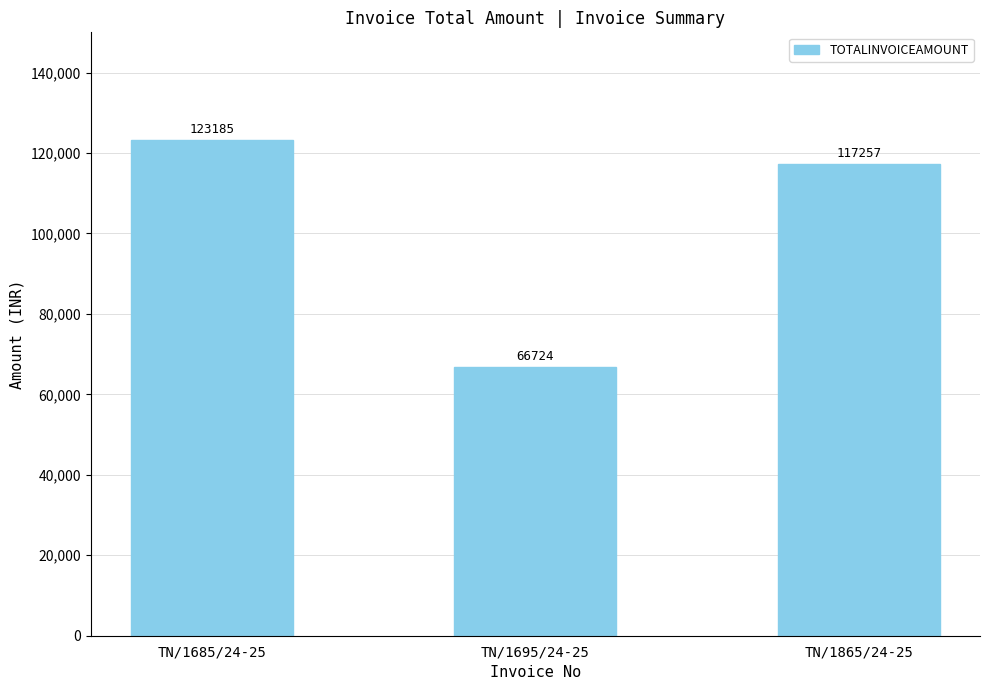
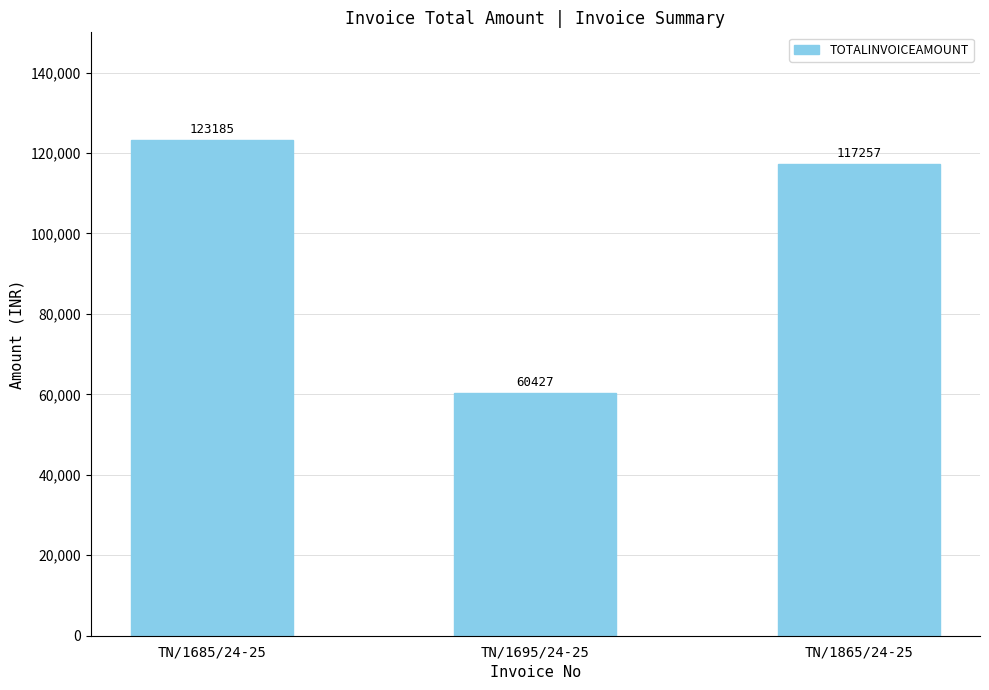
TN/1695/24-25: 66724 -> 60427
